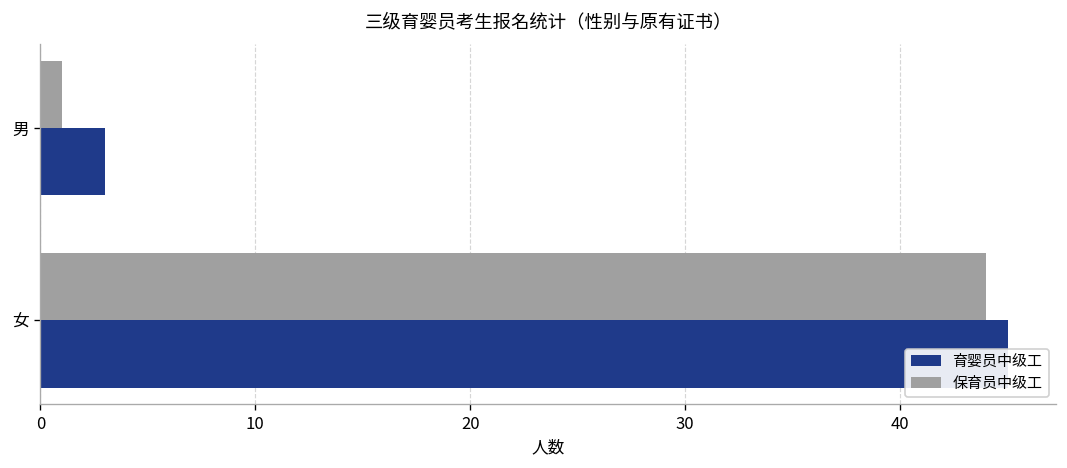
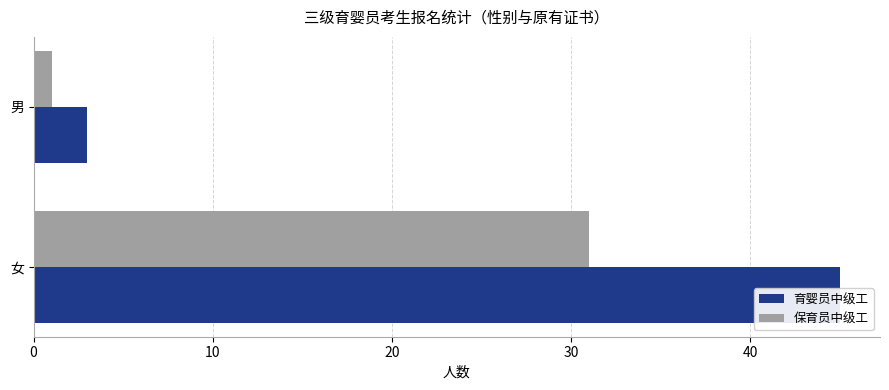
保育员中级工, 女: 44 -> 31
